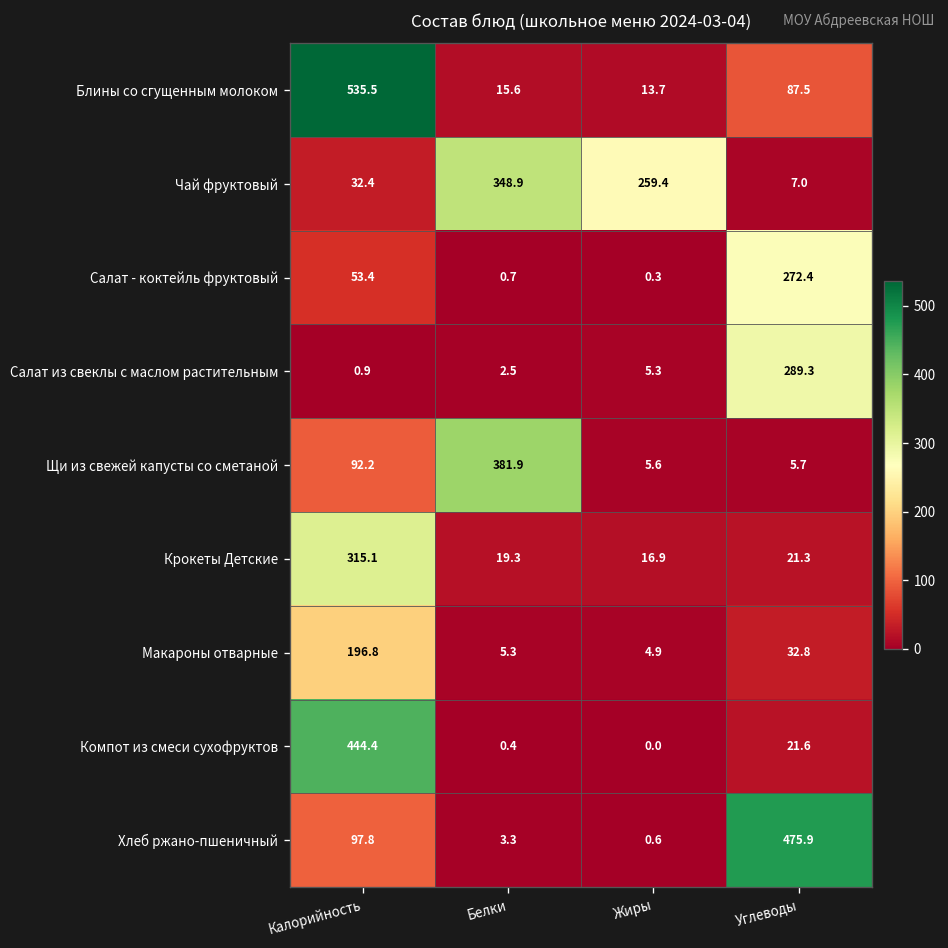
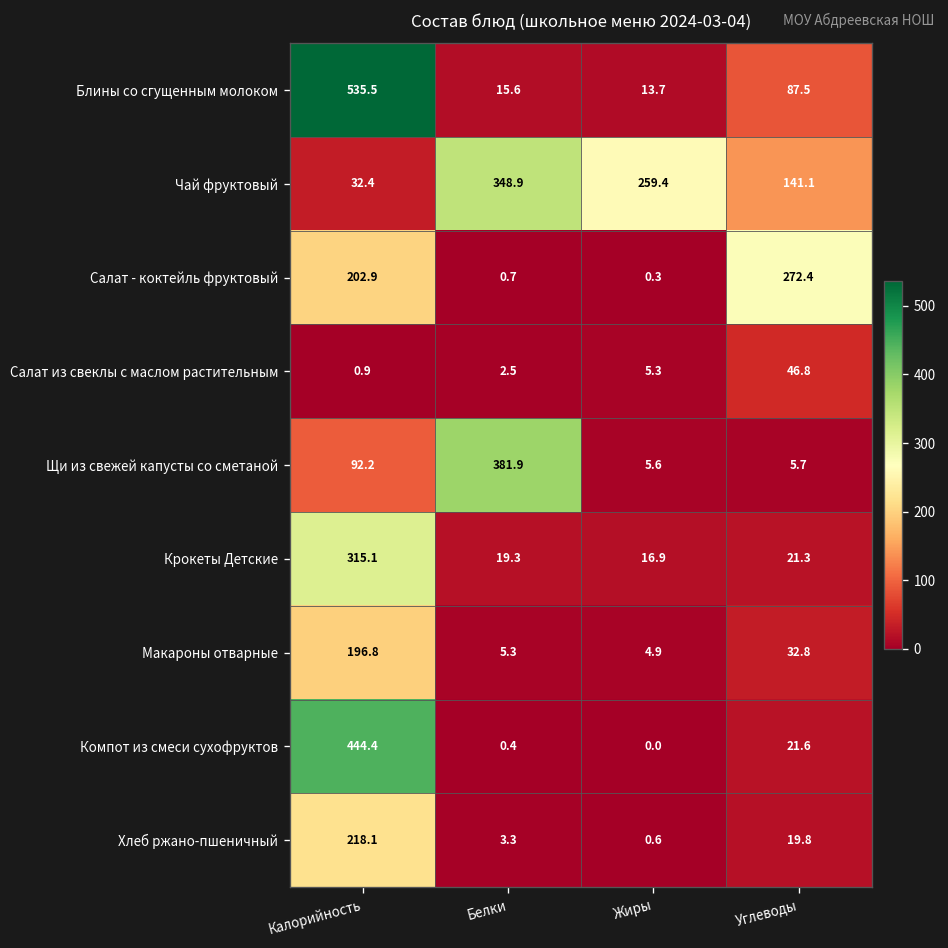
Чай фруктовый, Углеводы: 7.0 -> 141.1
Салат - коктейль фруктовый, Калорийность: 53.4 -> 202.9
Салат из свеклы с маслом растительным, Углеводы: 289.3 -> 46.8
Хлеб ржано-пшеничный, Калорийность: 97.8 -> 218.1
Хлеб ржано-пшеничный, Углеводы: 475.9 -> 19.8
